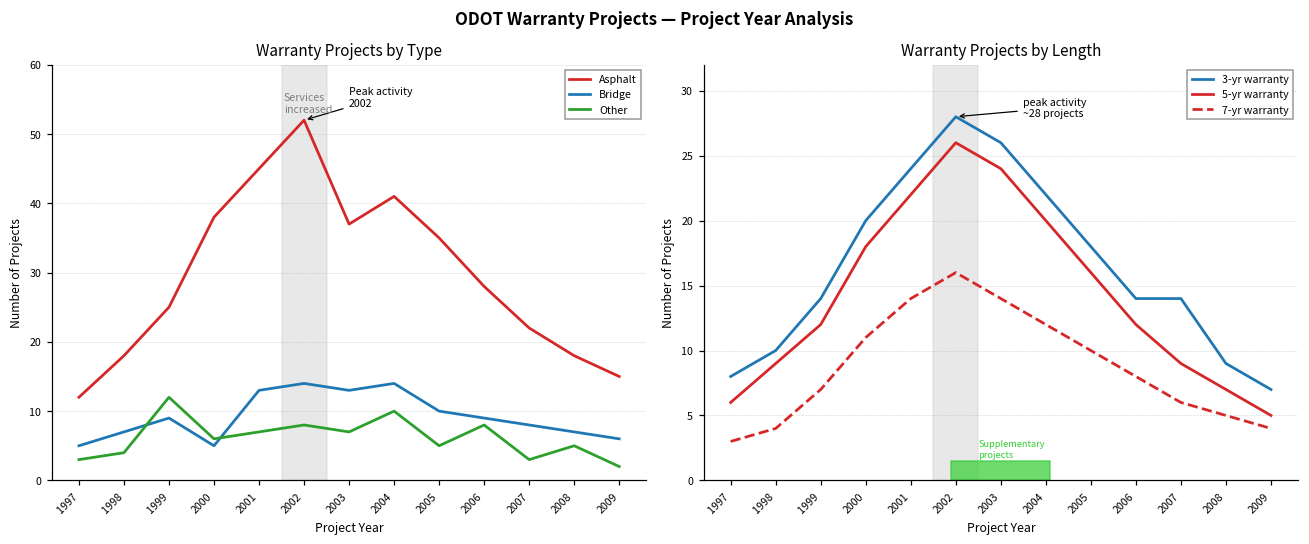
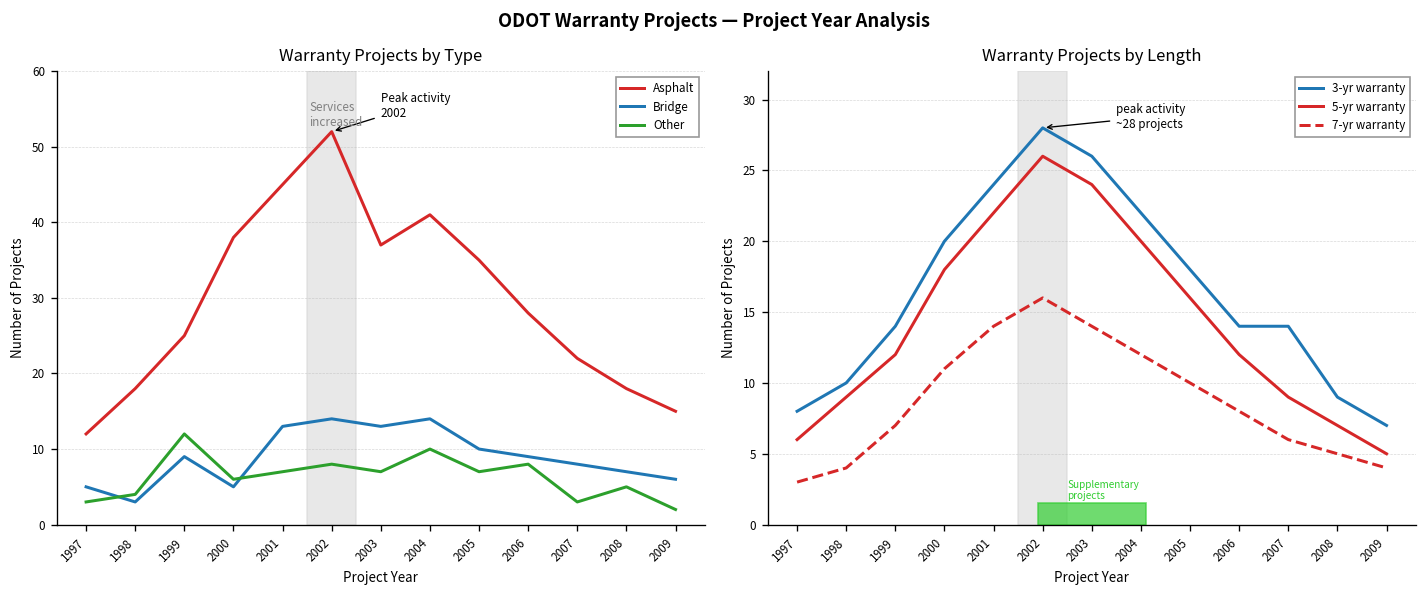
Warranty Projects by Type, Bridge, 1998: 7 -> 3
Warranty Projects by Type, Other, 2005: 5 -> 7
